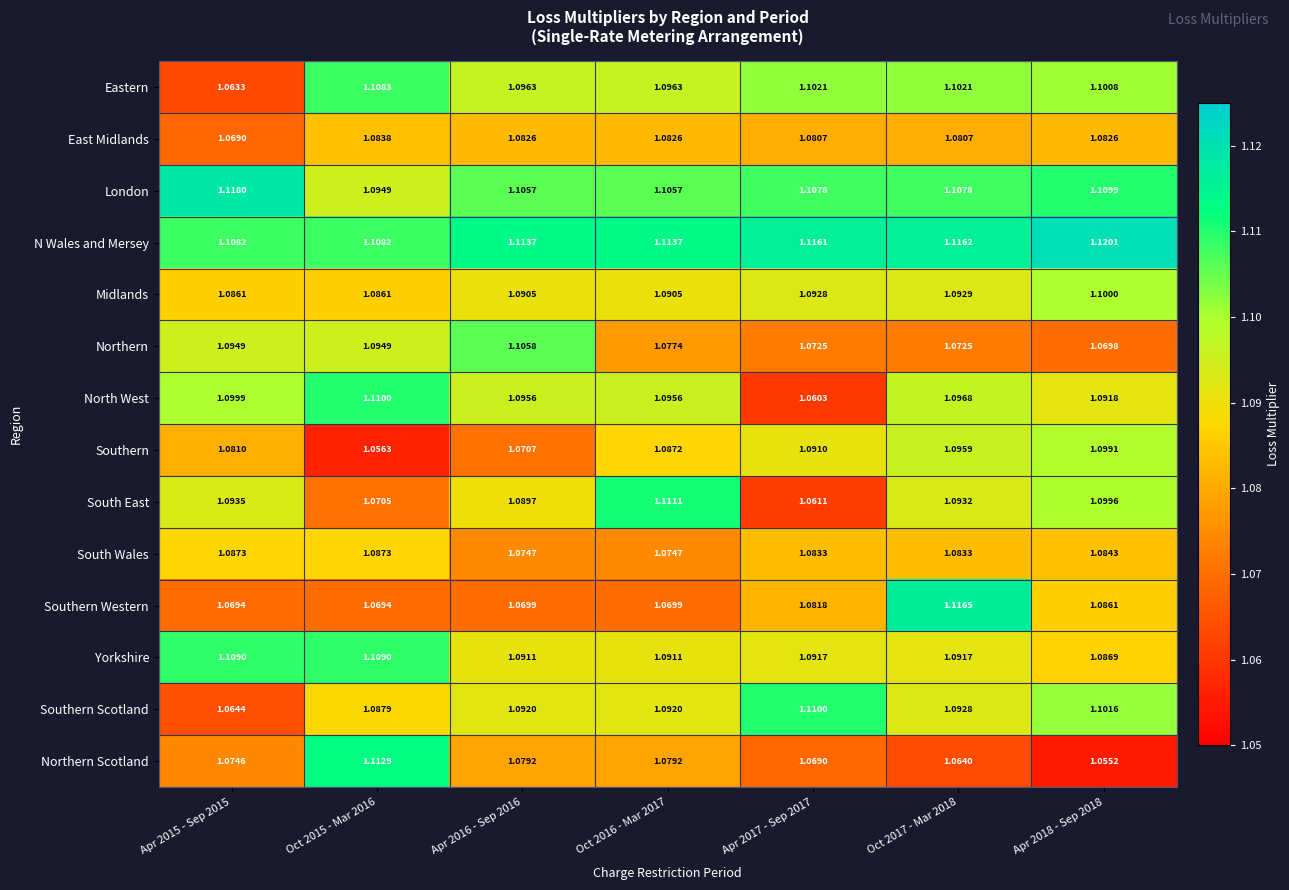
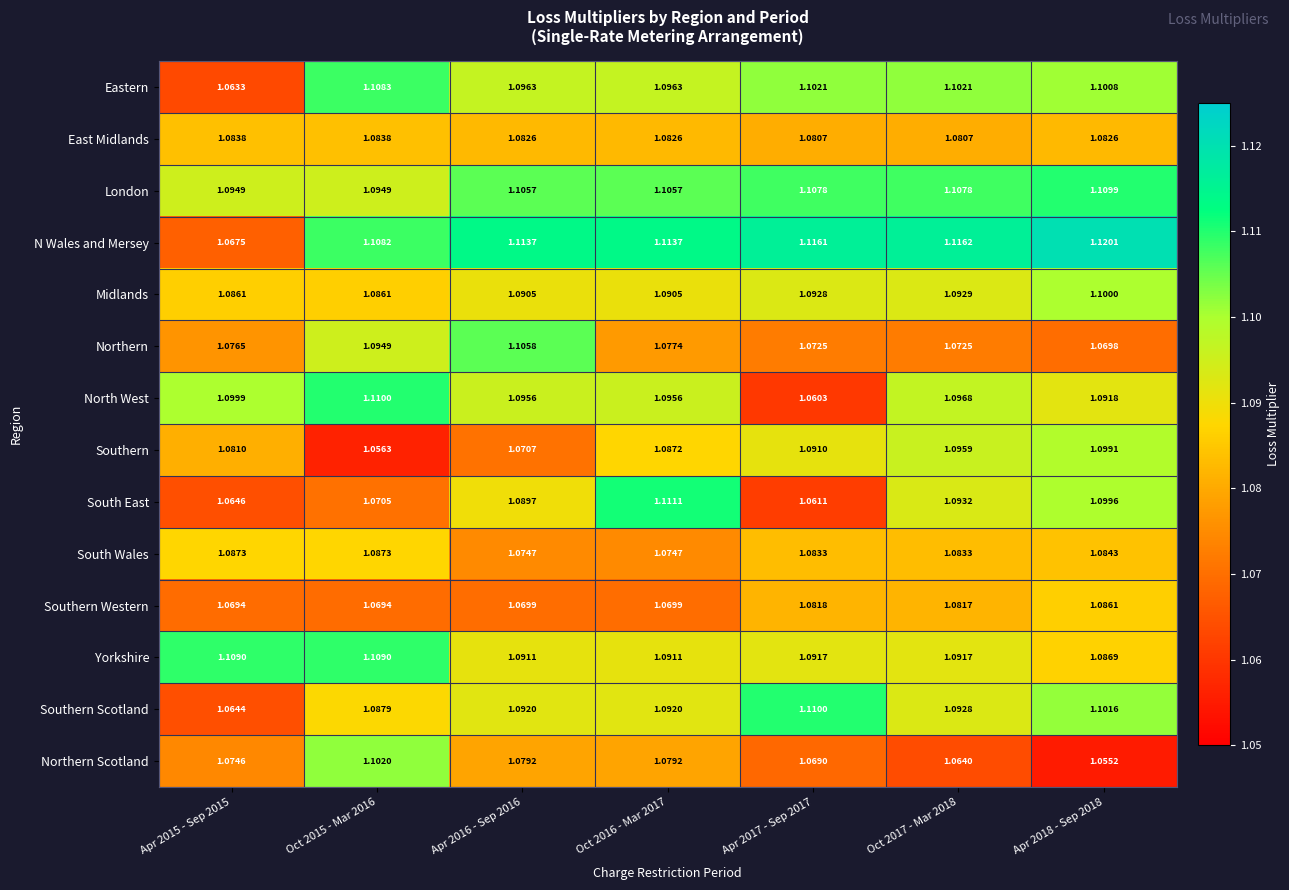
East Midlands, Apr 2015 - Sep 2015: 1.0690 -> 1.0838
London, Apr 2015 - Sep 2015: 1.1180 -> 1.0949
N Wales and Mersey, Apr 2015 - Sep 2015: 1.1082 -> 1.0675
Northern, Apr 2015 - Sep 2015: 1.0949 -> 1.0765
South East, Apr 2015 - Sep 2015: 1.0935 -> 1.0646
Southern Western, Oct 2017 - Mar 2018: 1.1165 -> 1.0817
Northern Scotland, Oct 2015 - Mar 2016: 1.1129 -> 1.1020
